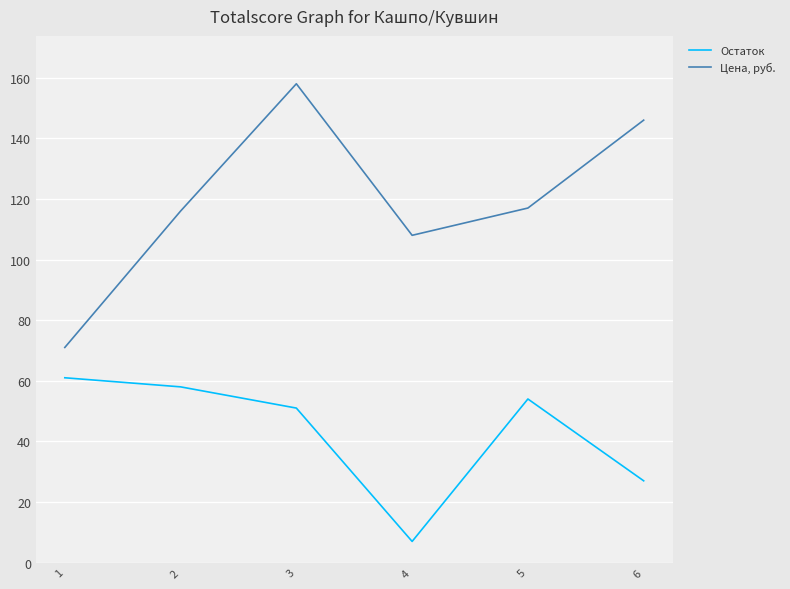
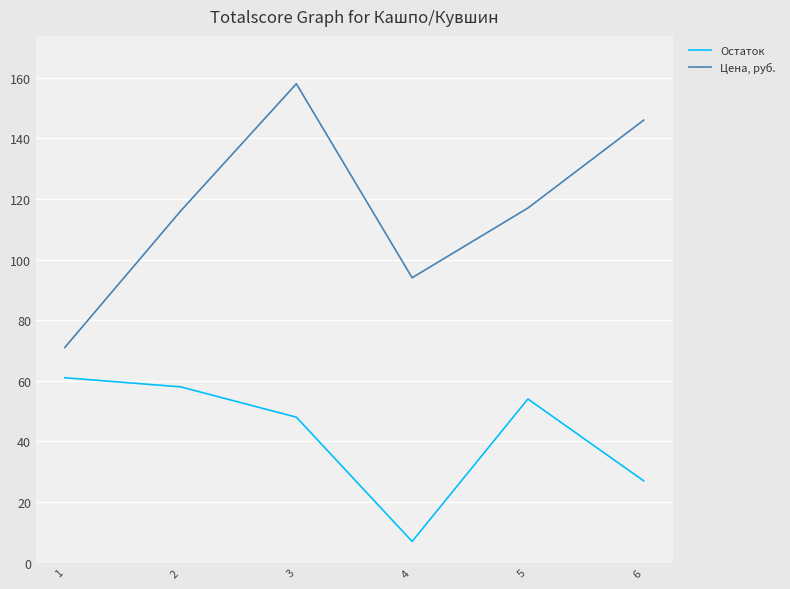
Остаток, 3: 51 -> 48
Цена, руб., 4: 108 -> 94
